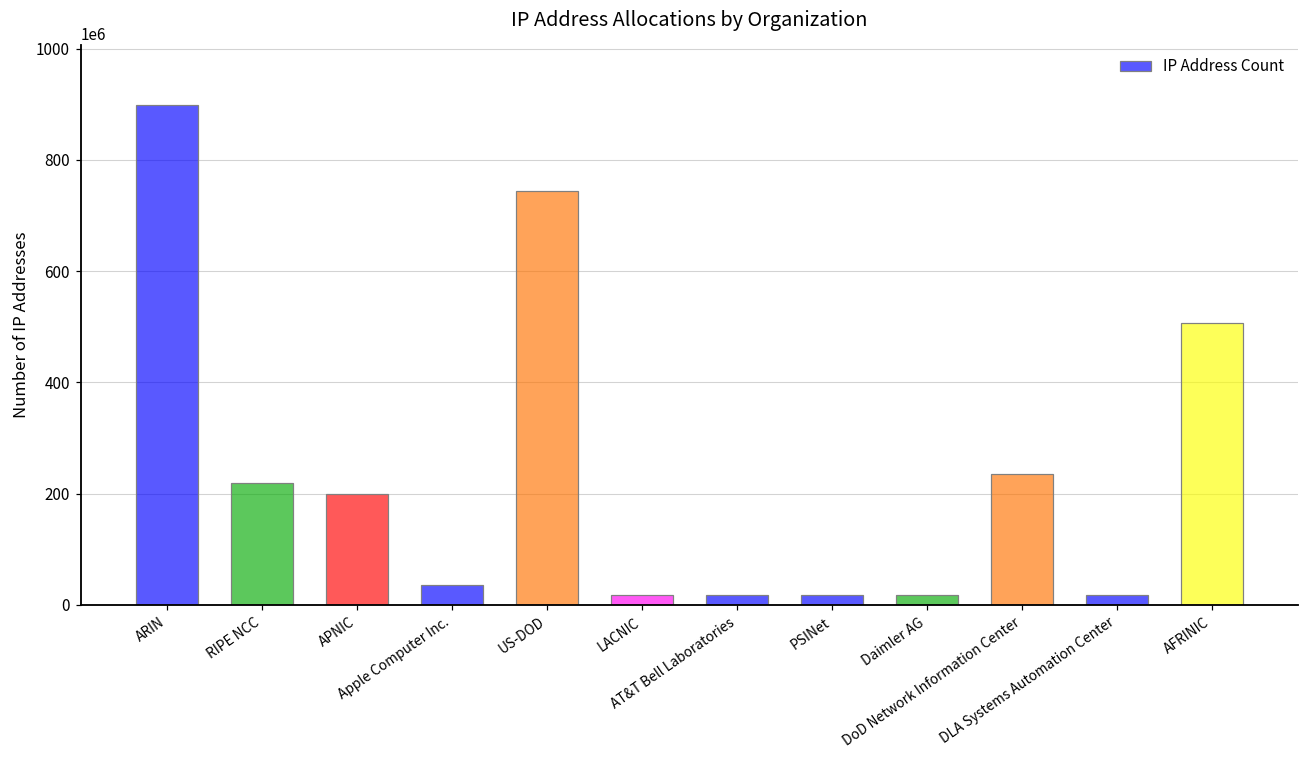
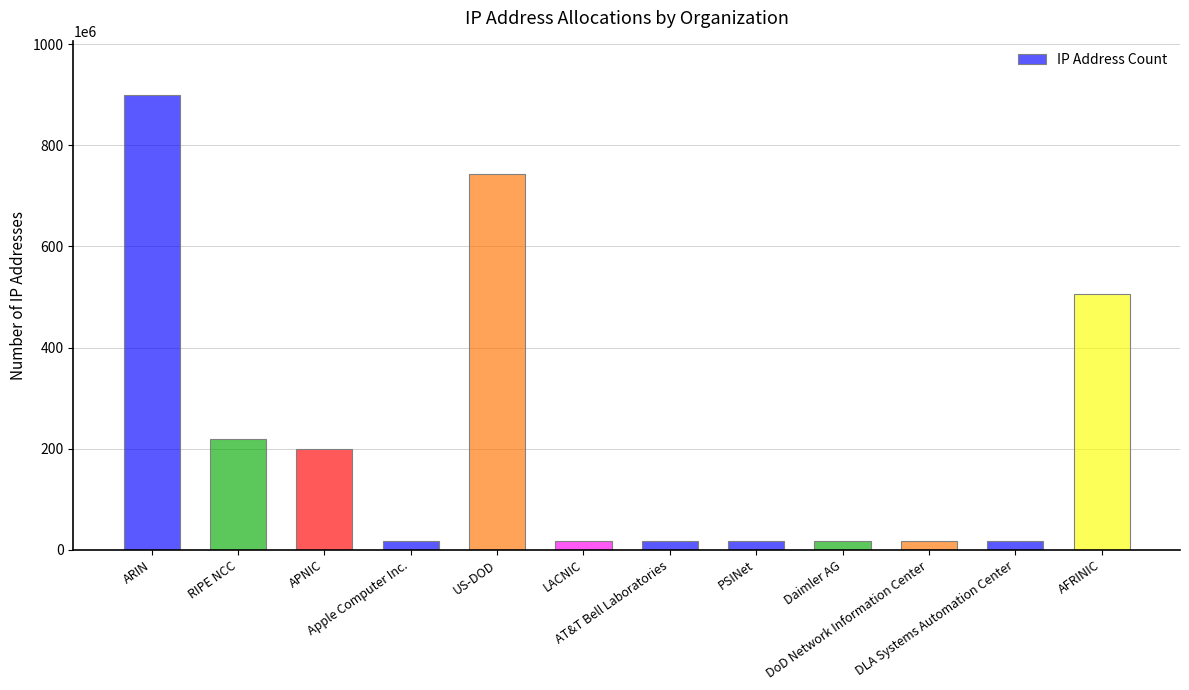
Apple Computer Inc.: 40000000 -> 20000000
DoD Network Information Center: 230000000 -> 20000000
